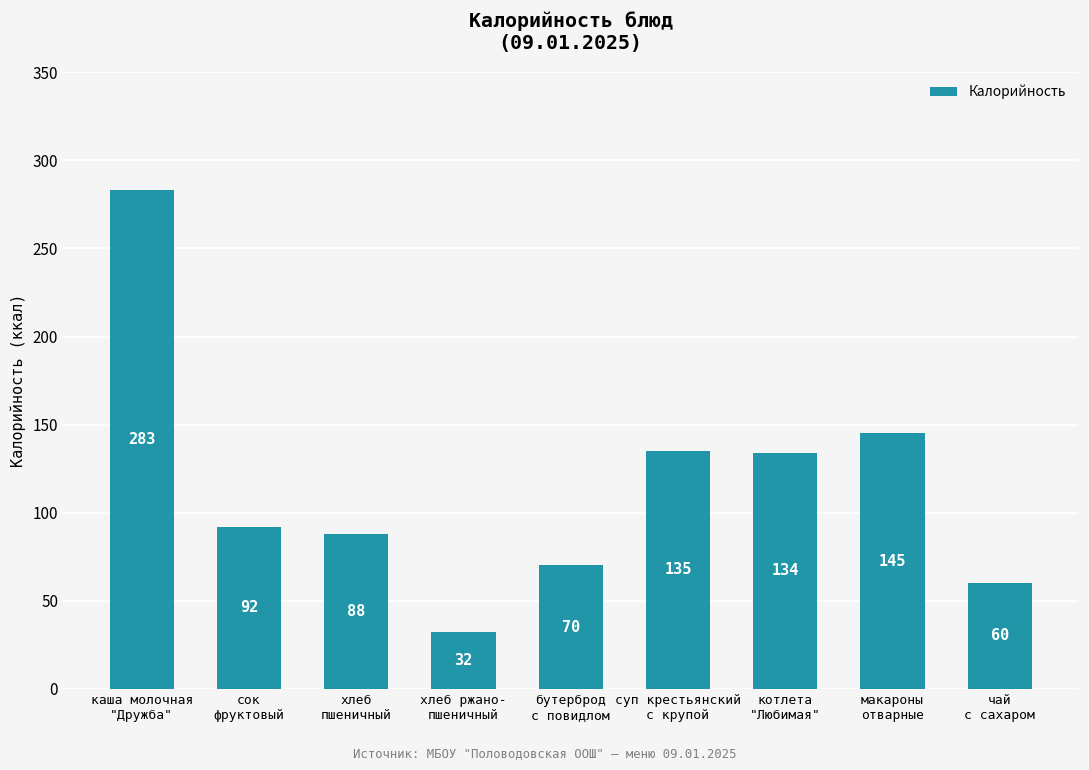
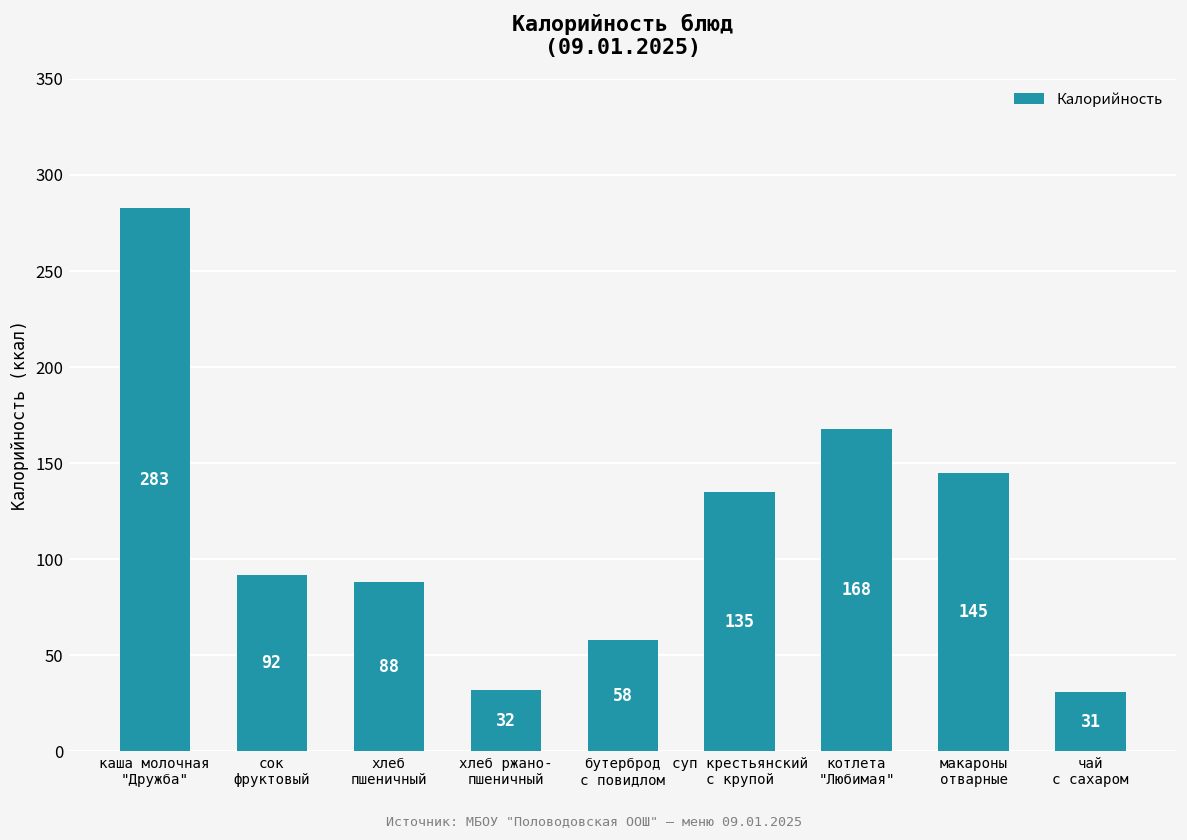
бутерброд с повидлом: 70 -> 58
котлета "Любимая": 134 -> 168
чай с сахаром: 60 -> 31
